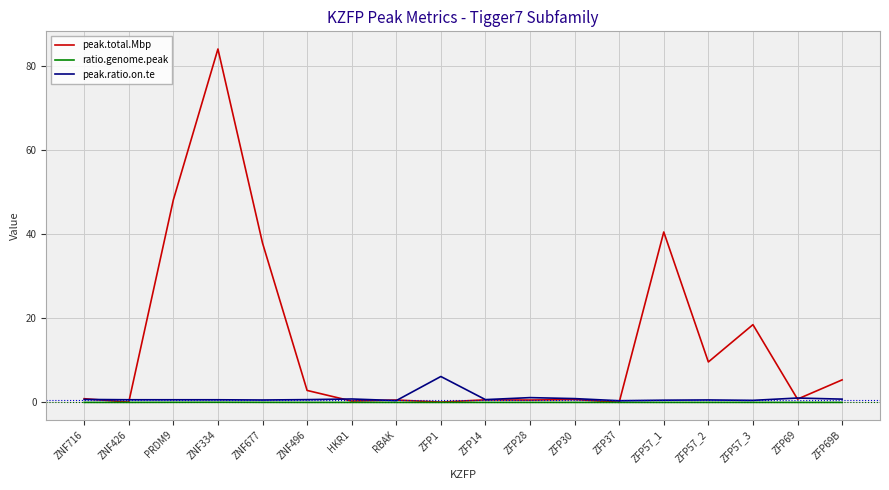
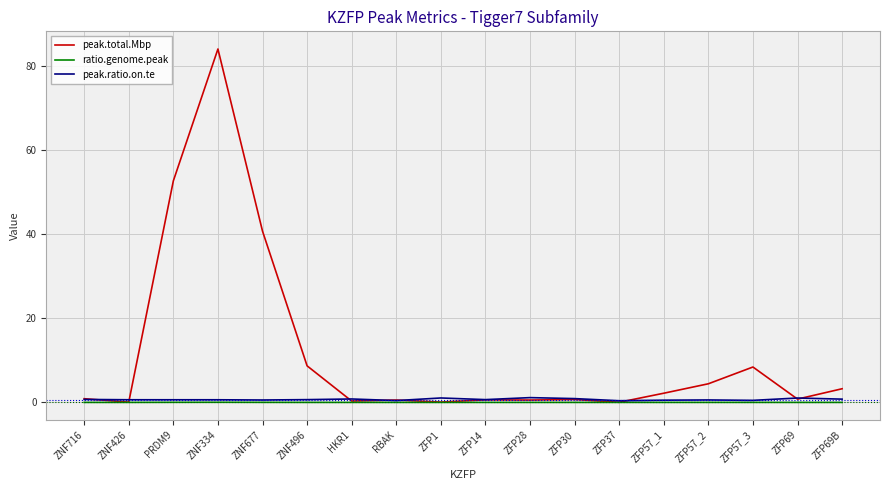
peak.total.Mbp, PRDM9: 48 -> 53
peak.total.Mbp, ZNF677: 38 -> 41
peak.total.Mbp, ZNF496: 3 -> 9
peak.ratio.on.te, ZFP1: 6 -> 1
peak.total.Mbp, ZFP57_1: 40 -> 2
peak.total.Mbp, ZFP57_2: 10 -> 4
peak.total.Mbp, ZFP57_3: 18 -> 8
peak.total.Mbp, ZFP69B: 5 -> 3
